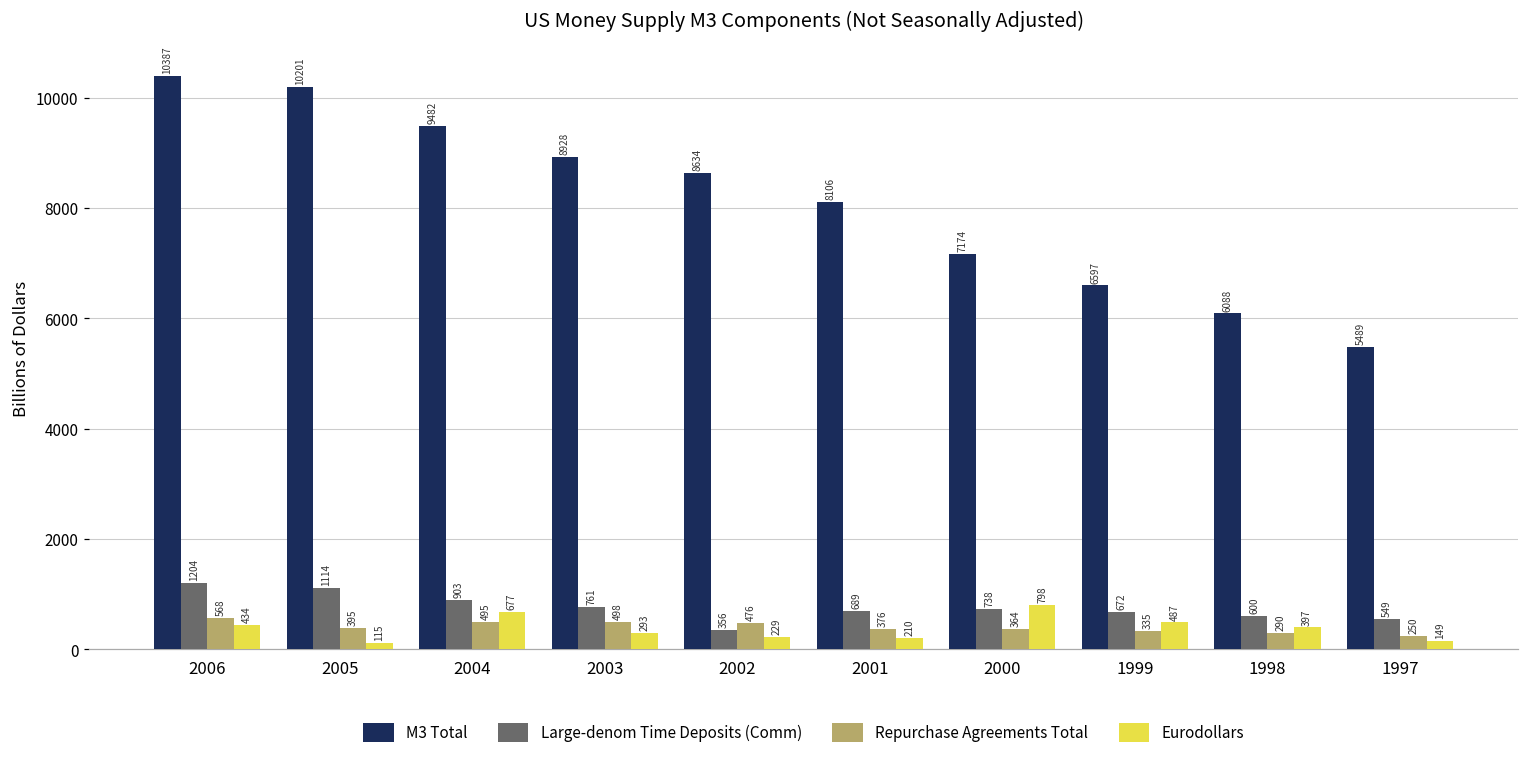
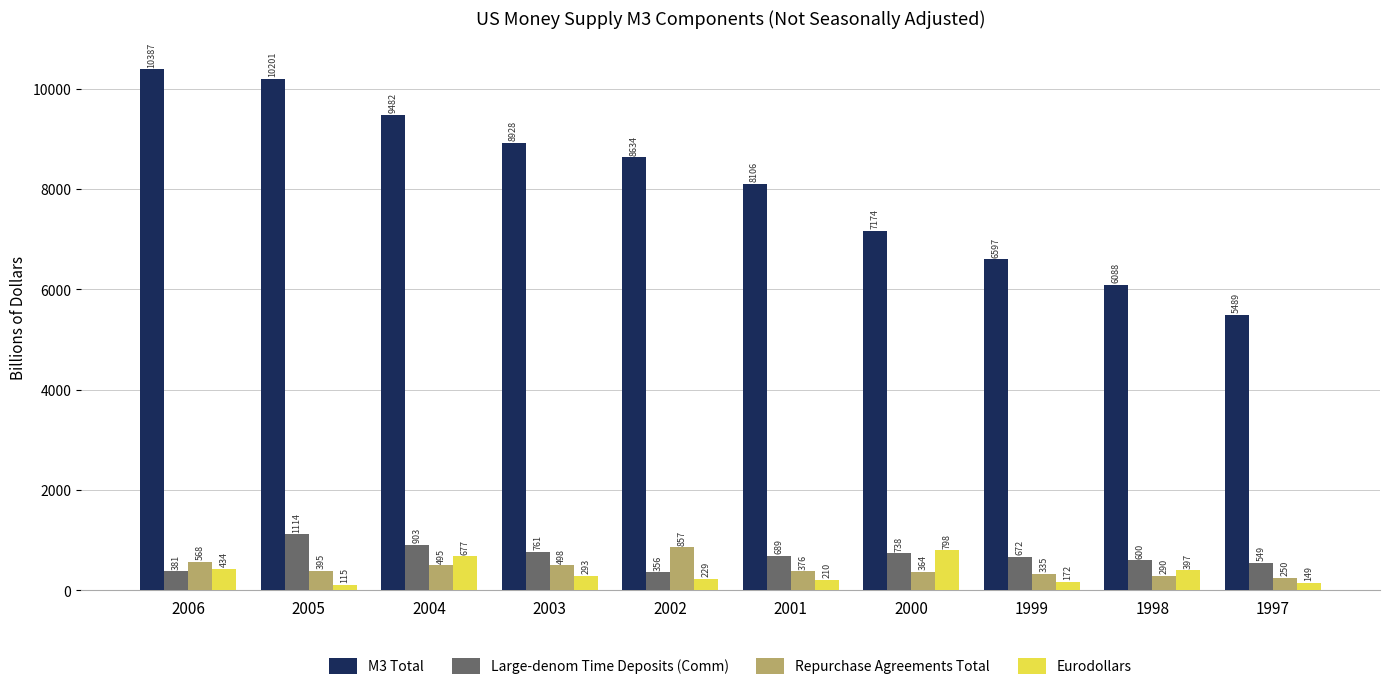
Large-denom Time Deposits (Comm), 2006: 1204 -> 381
Repurchase Agreements Total, 2002: 476 -> 857
Eurodollars, 1999: 487 -> 172
